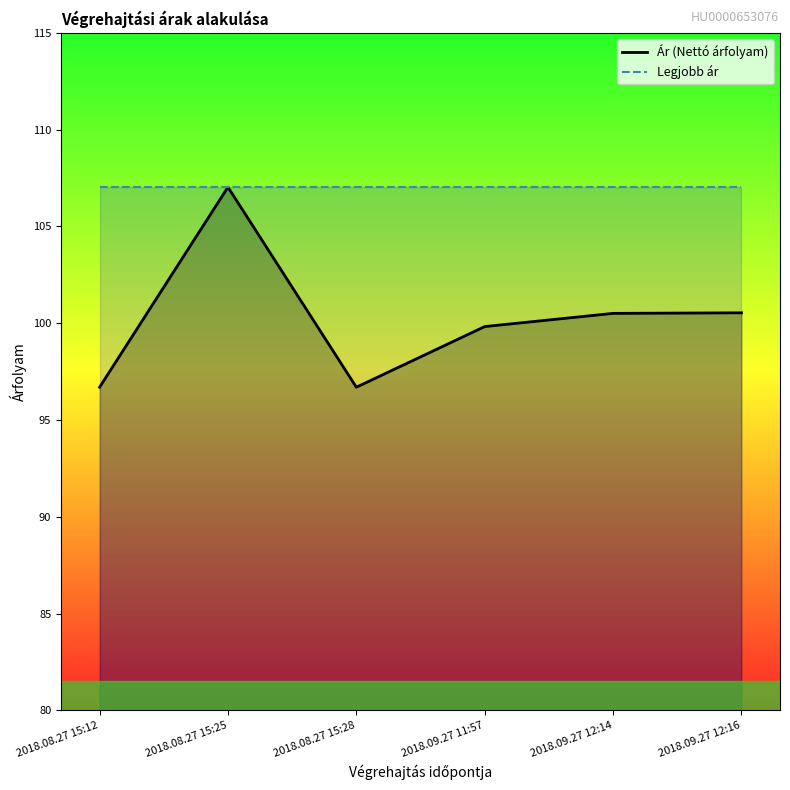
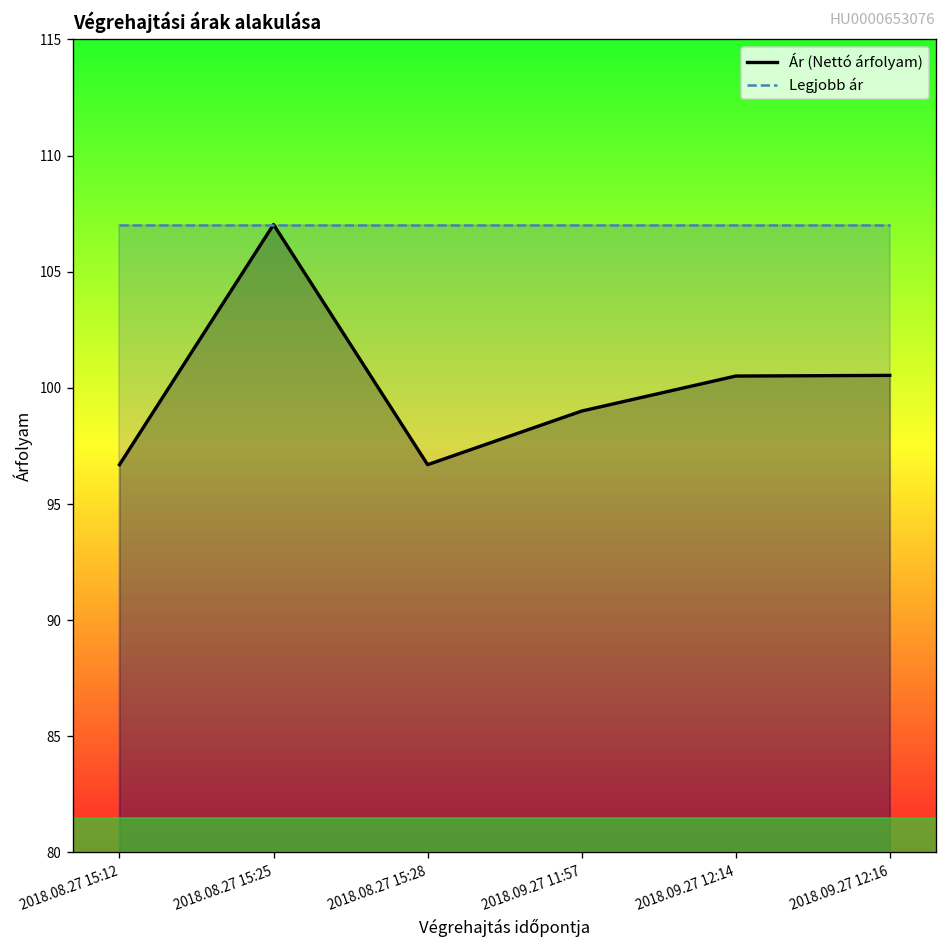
Ár (Nettó árfolyam), 2018.09.27 11:57: 99.8 -> 99.0
